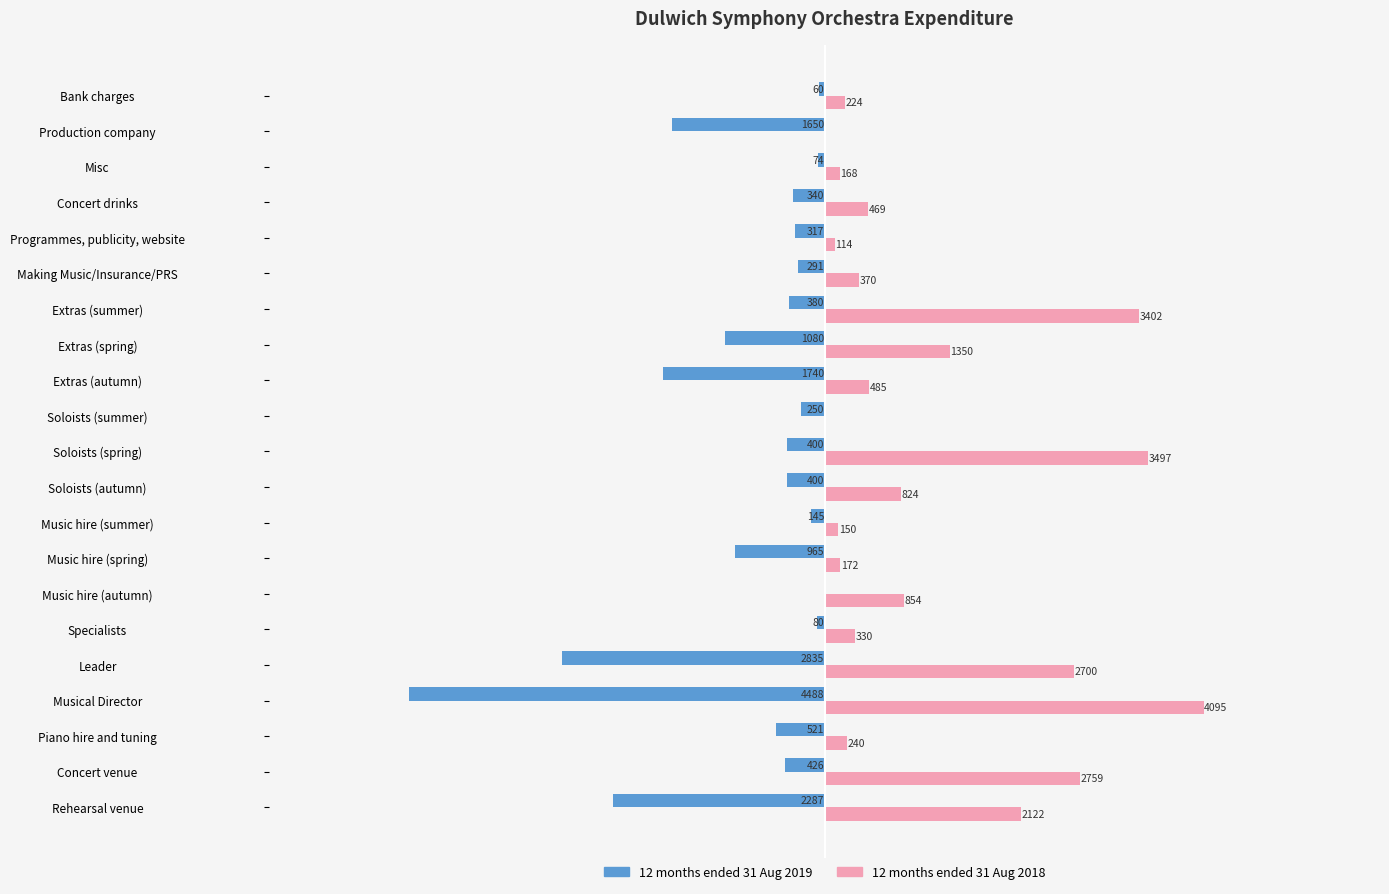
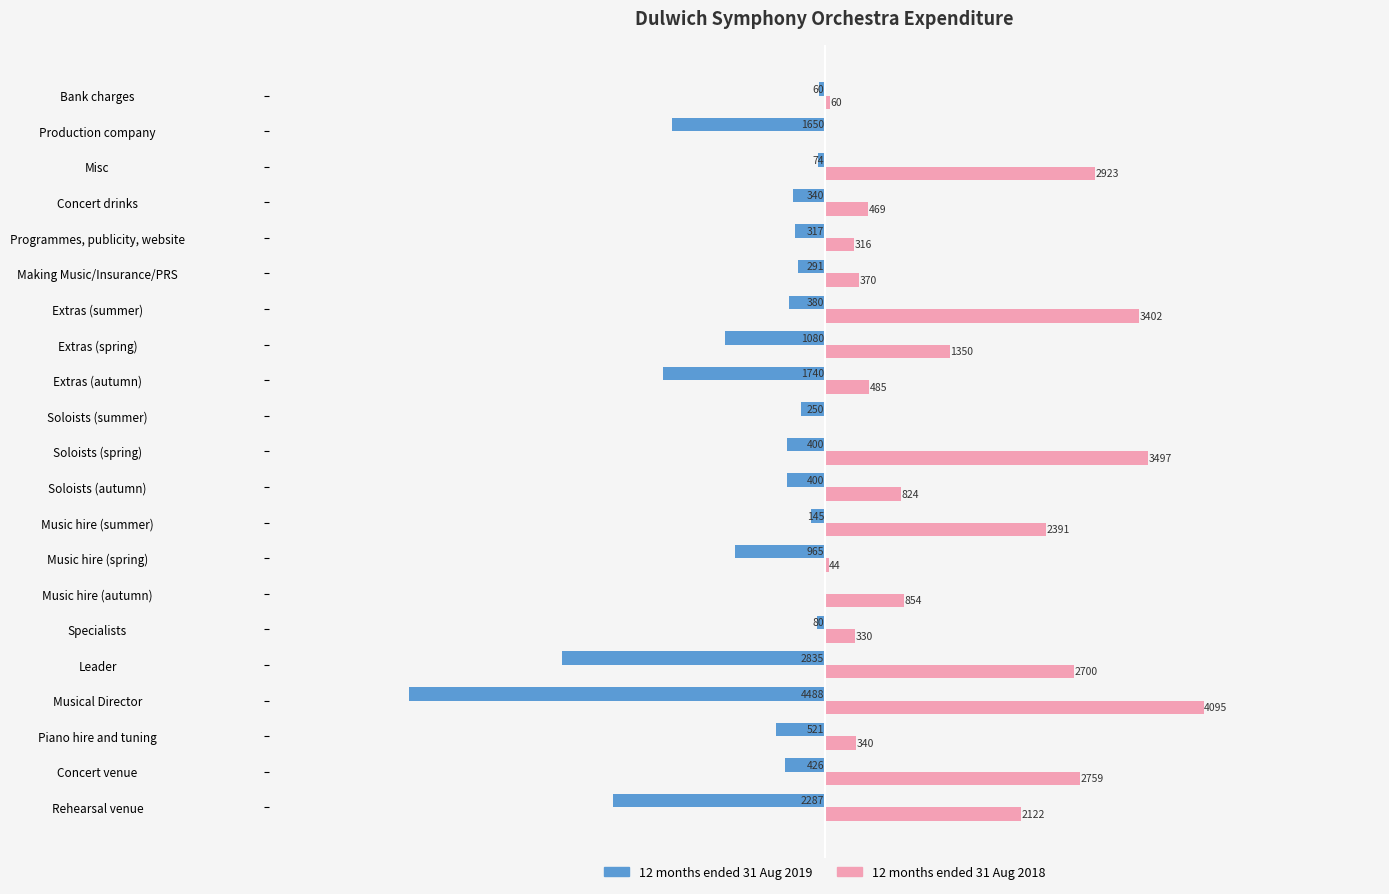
12 months ended 31 Aug 2018, Bank charges: 224 -> 60
12 months ended 31 Aug 2018, Misc: 168 -> 2923
12 months ended 31 Aug 2018, Programmes, publicity, website: 114 -> 316
12 months ended 31 Aug 2018, Music hire (summer): 150 -> 2391
12 months ended 31 Aug 2018, Music hire (spring): 172 -> 44
12 months ended 31 Aug 2018, Piano hire and tuning: 240 -> 340
